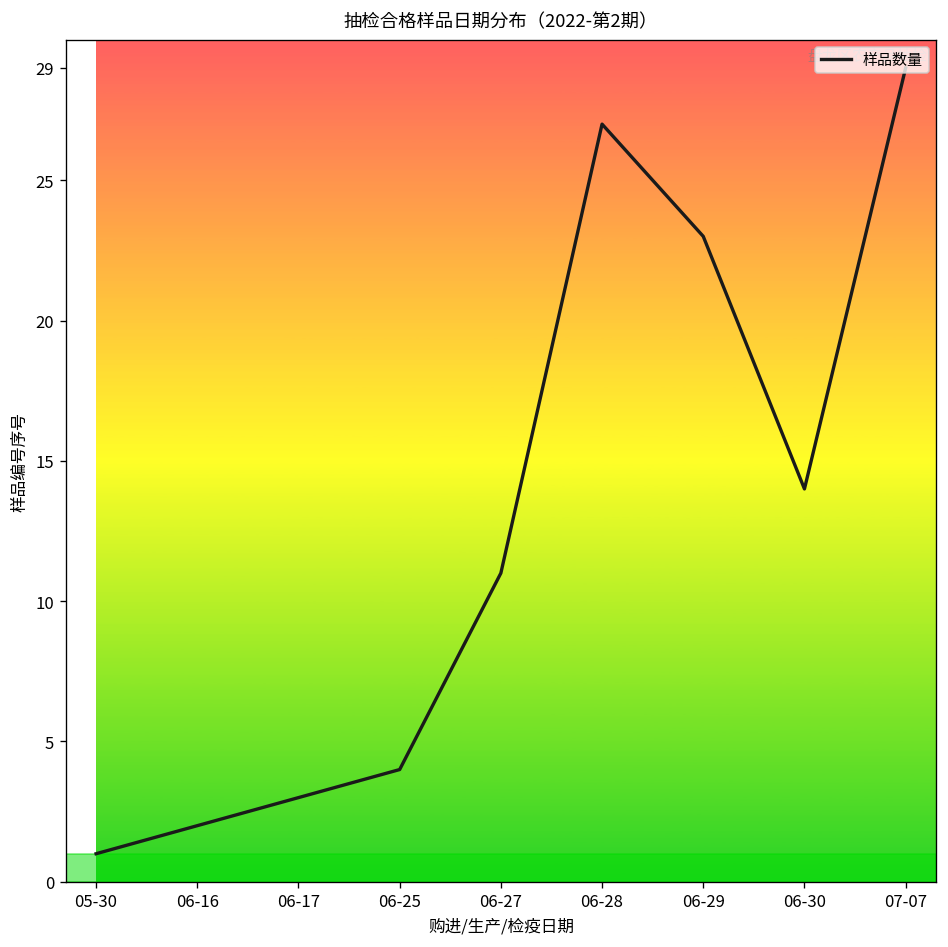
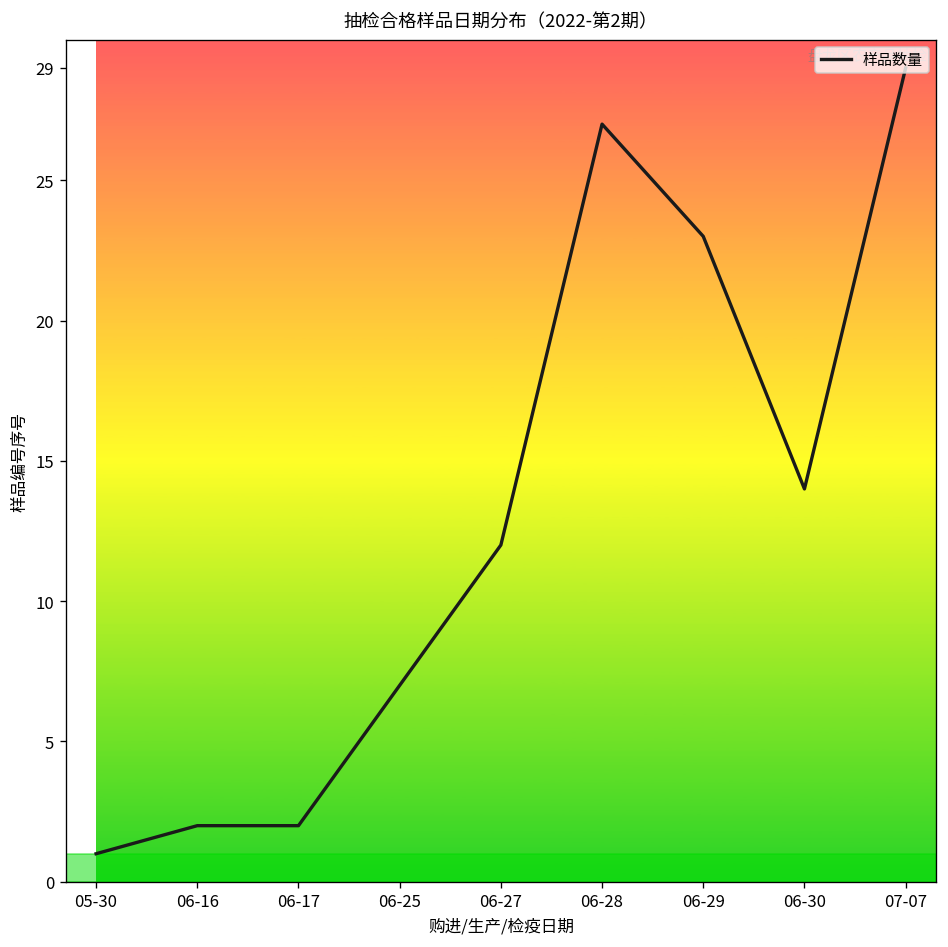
06-17: 3 -> 2
06-25: 4 -> 7
06-27: 11 -> 12
